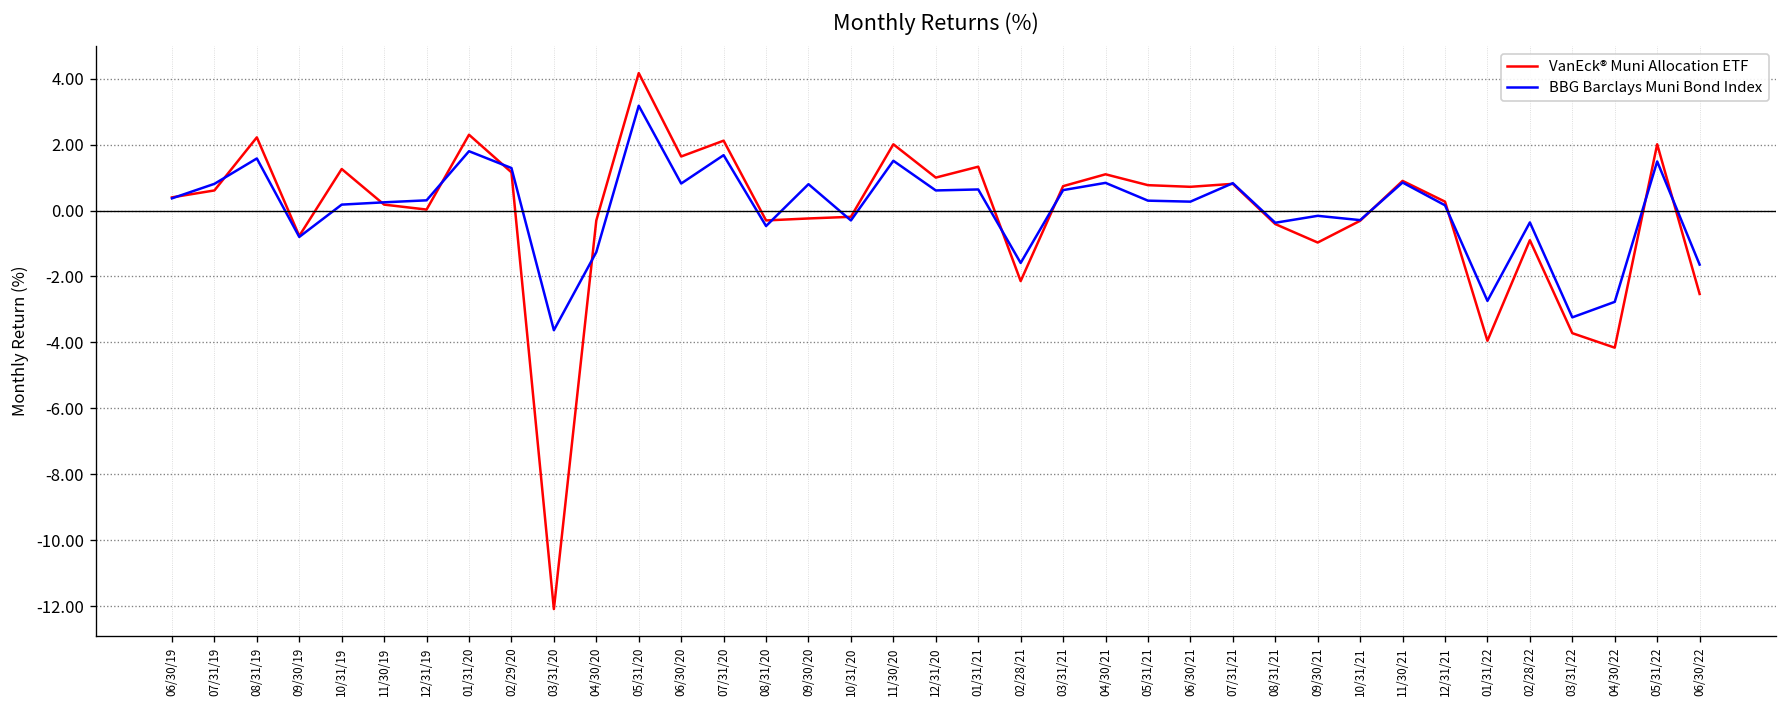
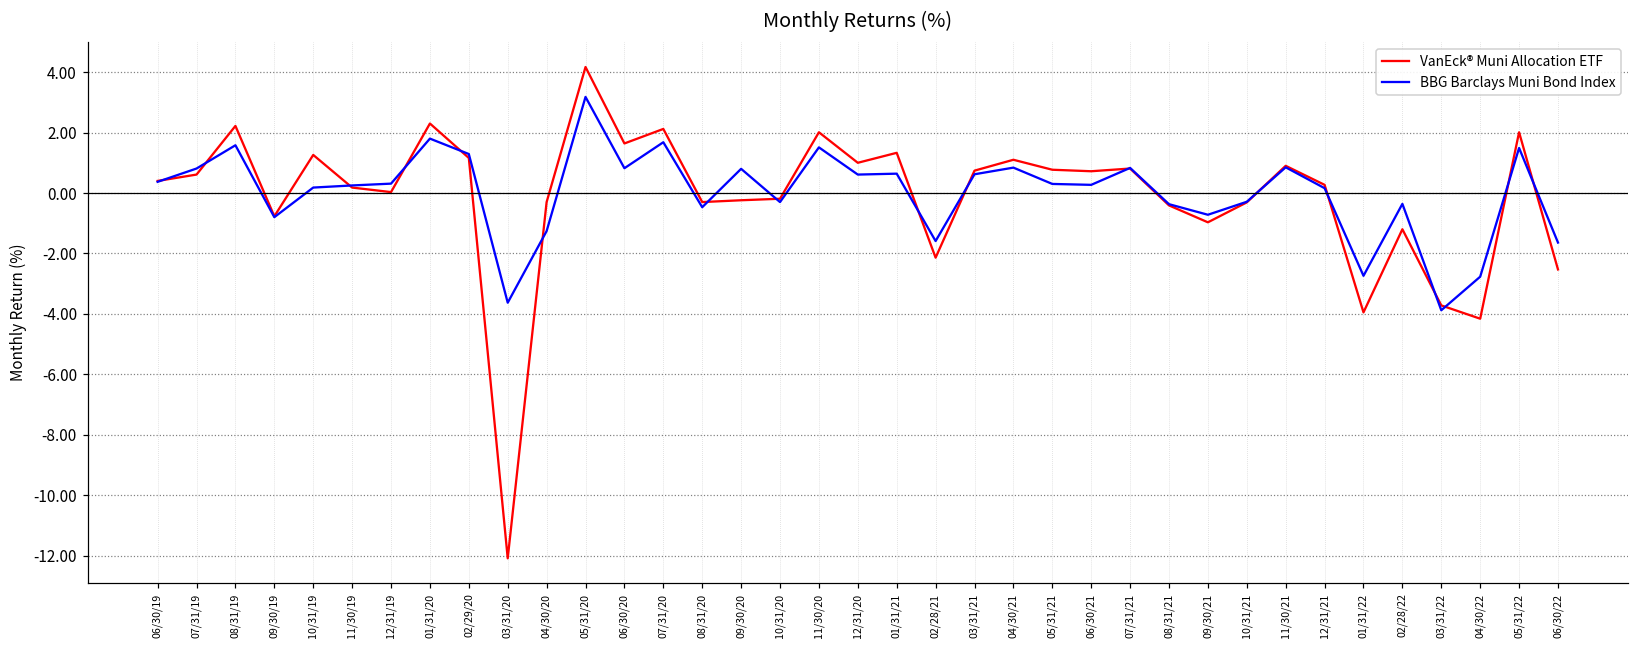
BBG Barclays Muni Bond Index, 09/30/21: -0.2 -> -0.7
VanEck® Muni Allocation ETF, 02/28/22: -0.9 -> -1.2
BBG Barclays Muni Bond Index, 03/31/22: -3.2 -> -3.9
